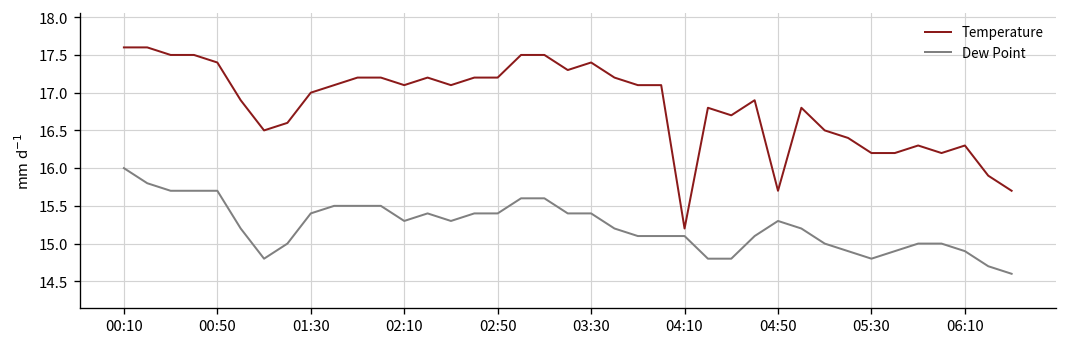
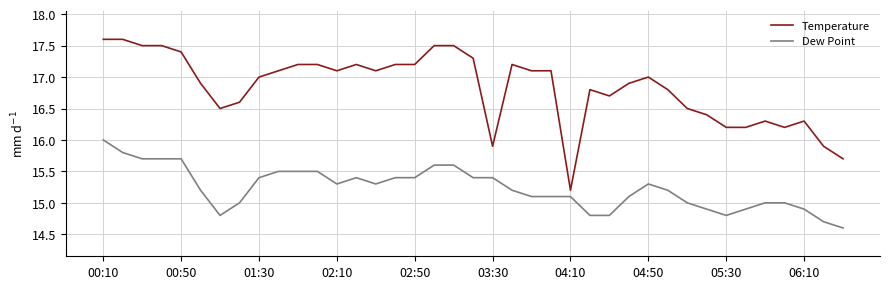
Temperature, 03:30: 17.4 -> 15.9
Temperature, 04:50: 15.7 -> 17.0
